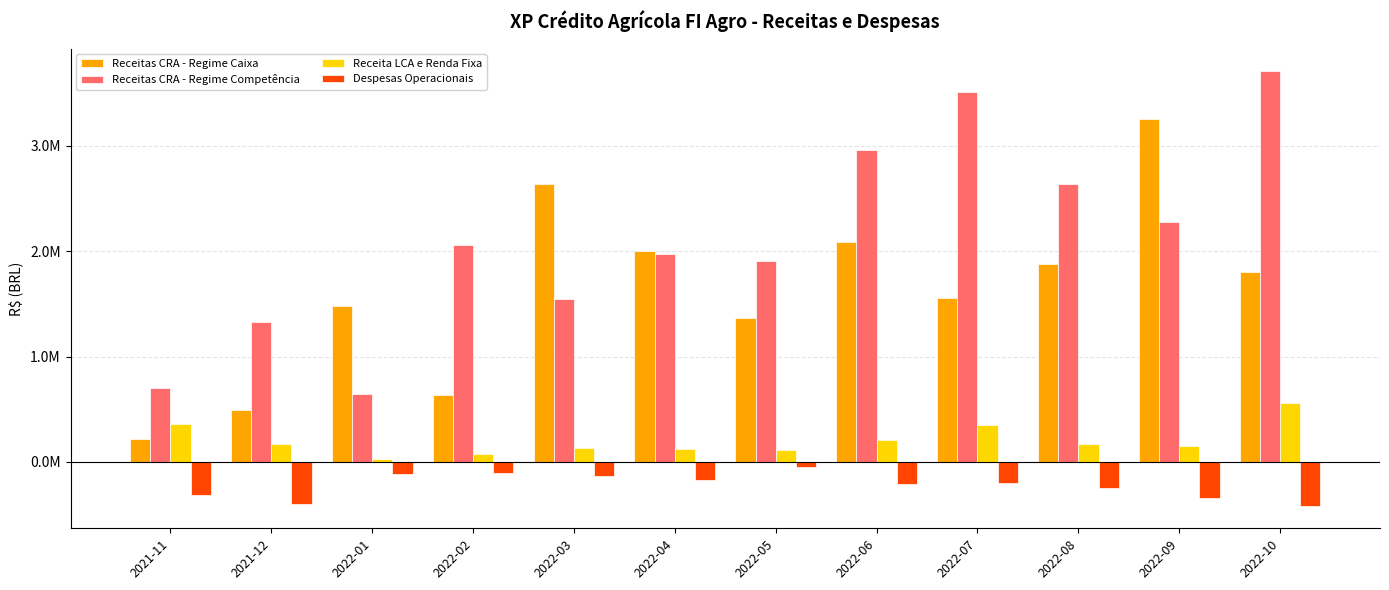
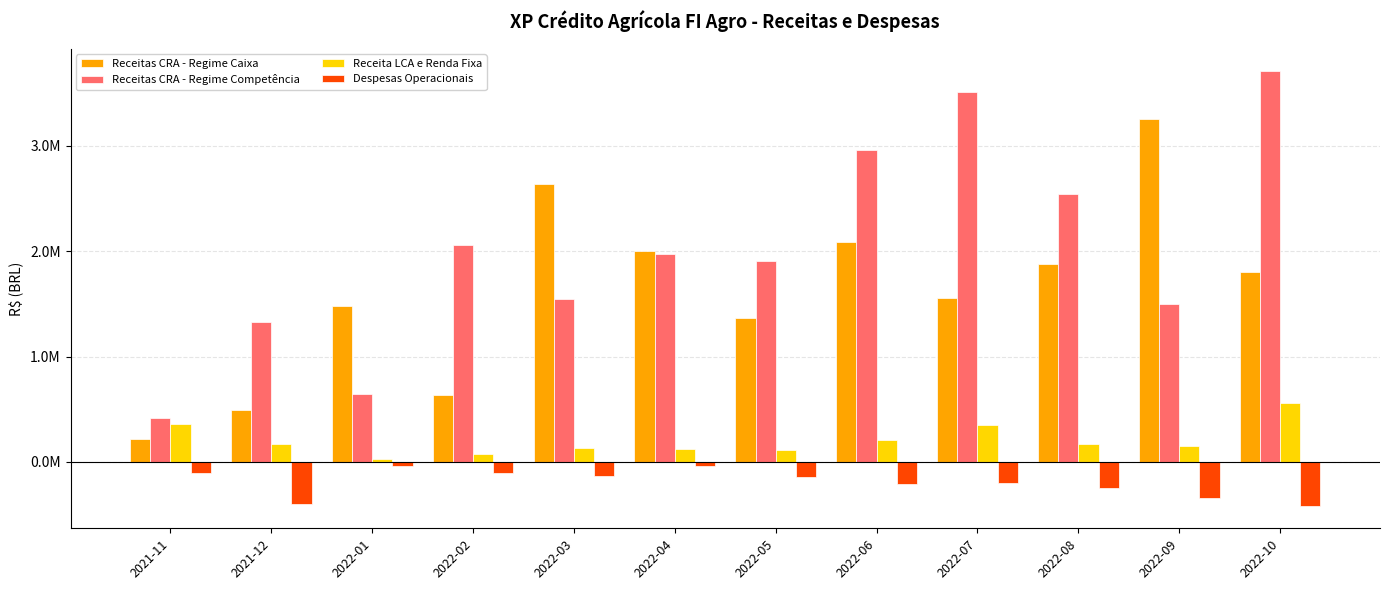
Receitas CRA - Regime Competência, 2021-11: 700000 -> 420000
Despesas Operacionais, 2021-11: -310000 -> -100000
Despesas Operacionais, 2022-01: -120000 -> -40000
Despesas Operacionais, 2022-04: -170000 -> -40000
Despesas Operacionais, 2022-05: -50000 -> -140000
Receitas CRA - Regime Competência, 2022-08: 2630000 -> 2540000
Receitas CRA - Regime Competência, 2022-09: 2280000 -> 1490000
